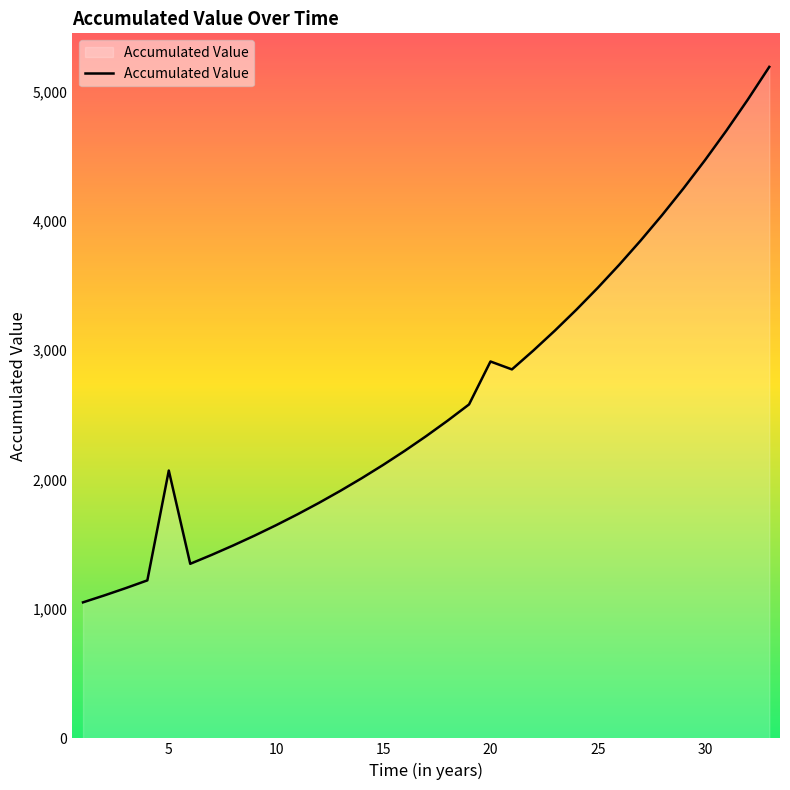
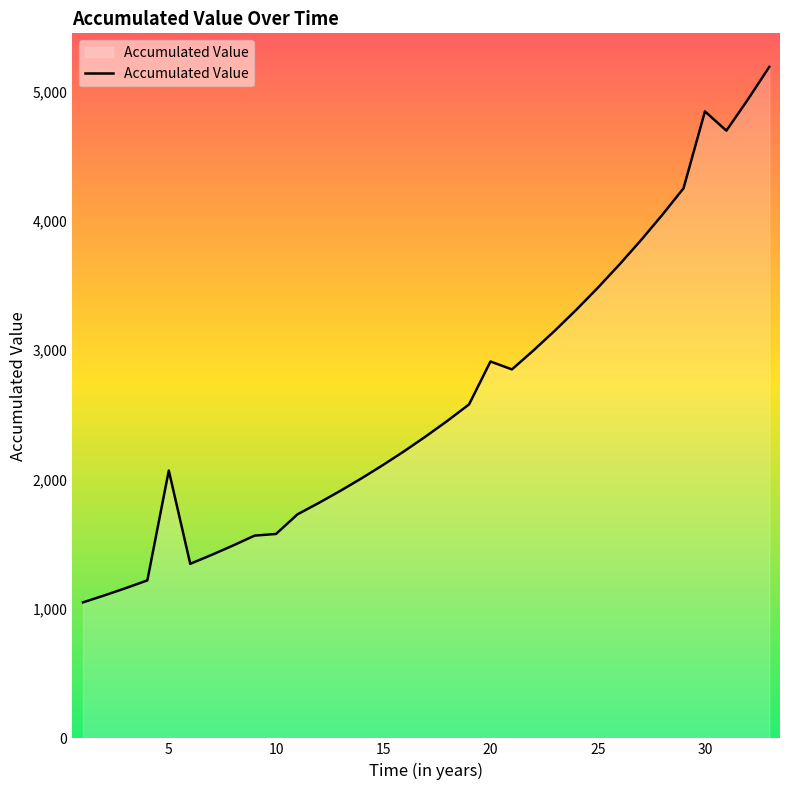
10: 1,650 -> 1,580
30: 4,470 -> 4,850
